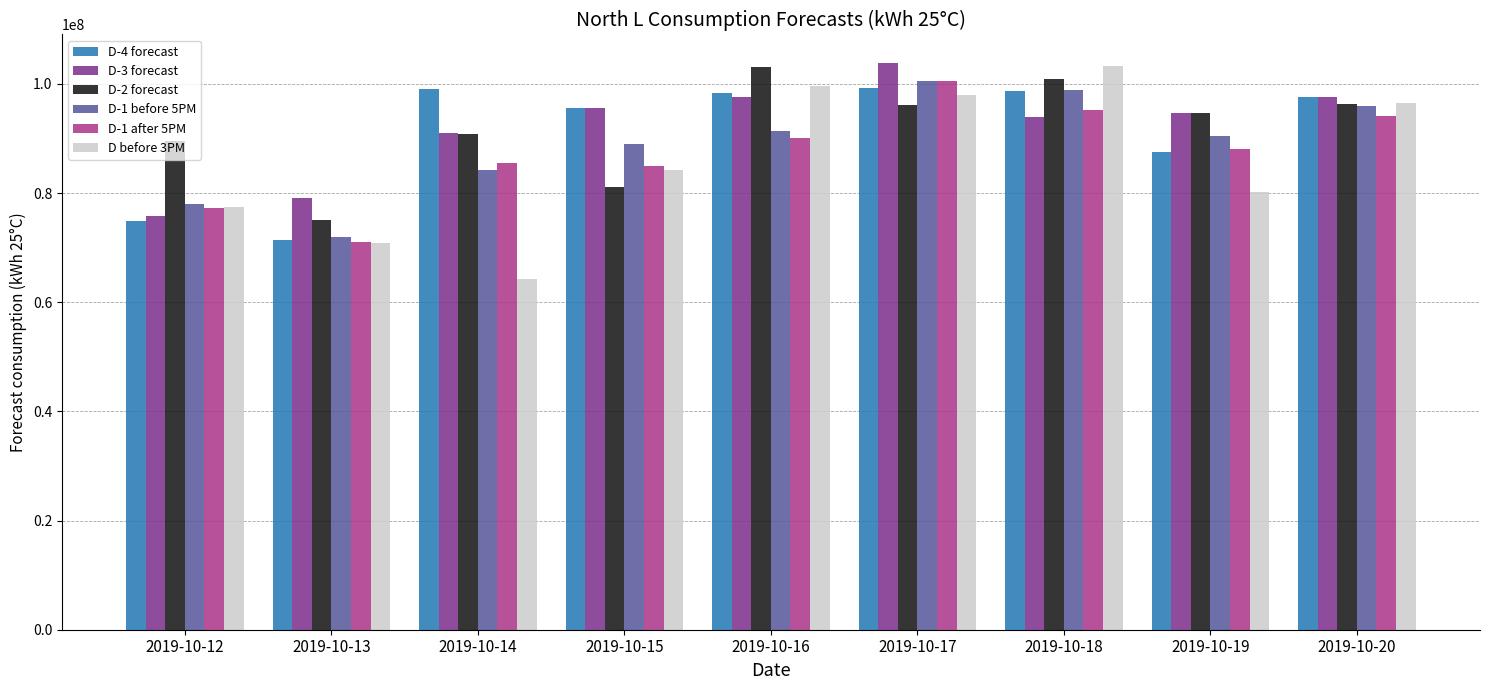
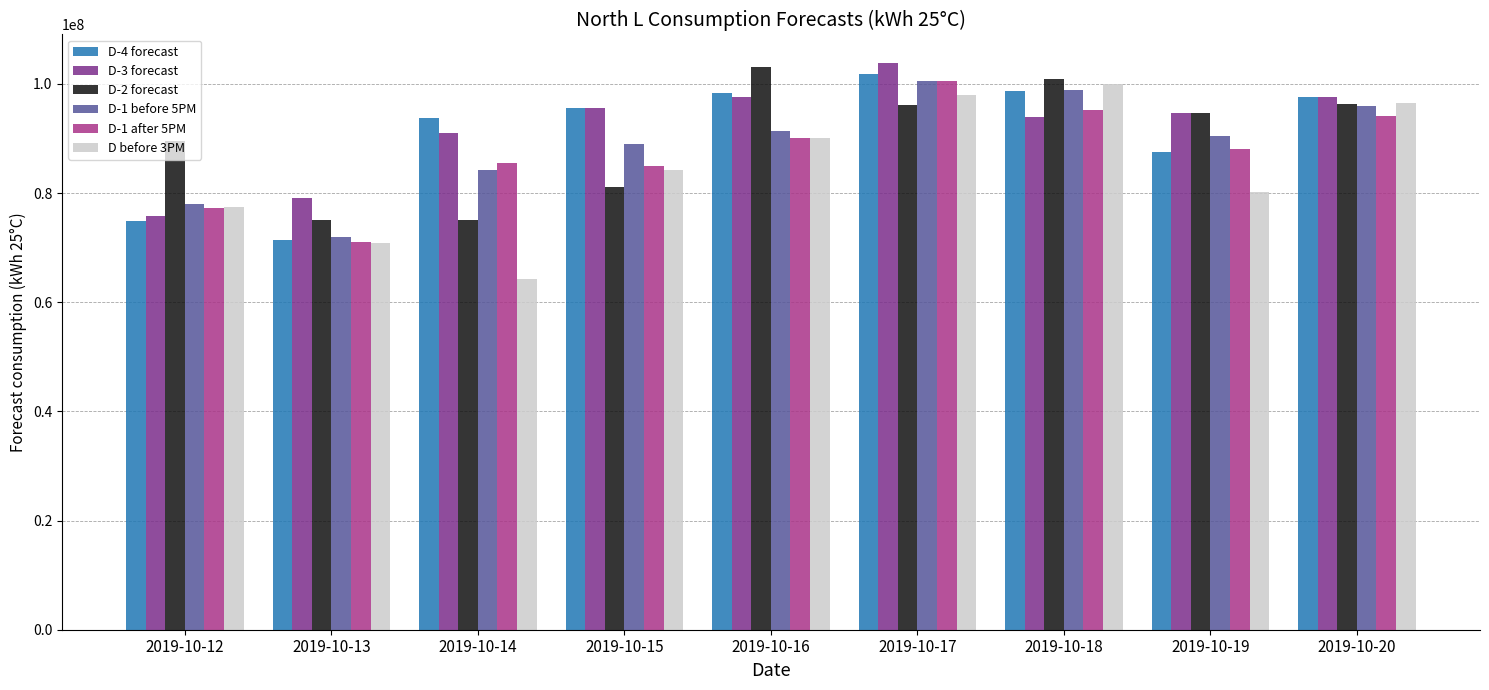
D-4 forecast, 2019-10-14: 99000000 -> 94000000
D-2 forecast, 2019-10-14: 91000000 -> 75000000
D before 3PM, 2019-10-16: 100000000 -> 90000000
D-4 forecast, 2019-10-17: 99000000 -> 102000000
D before 3PM, 2019-10-18: 103000000 -> 100000000
